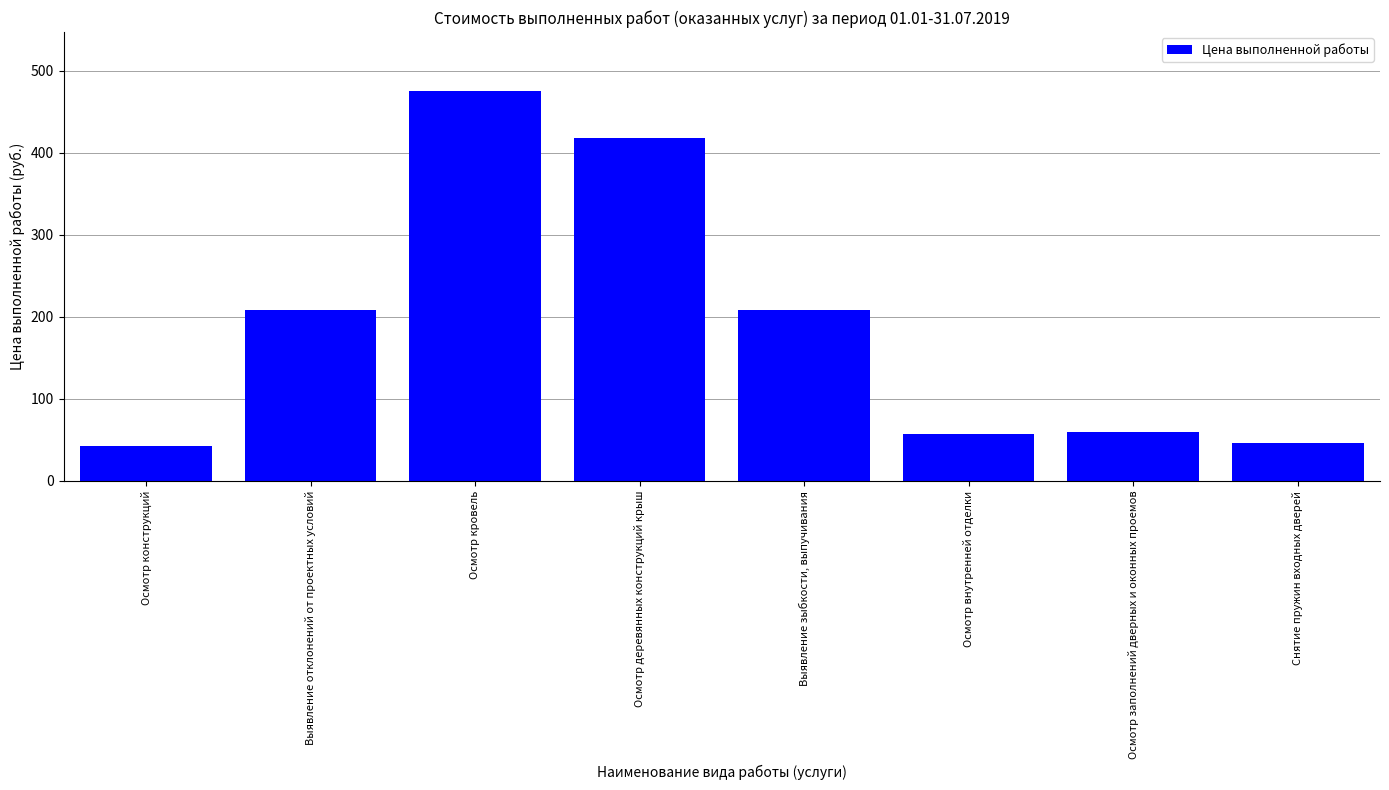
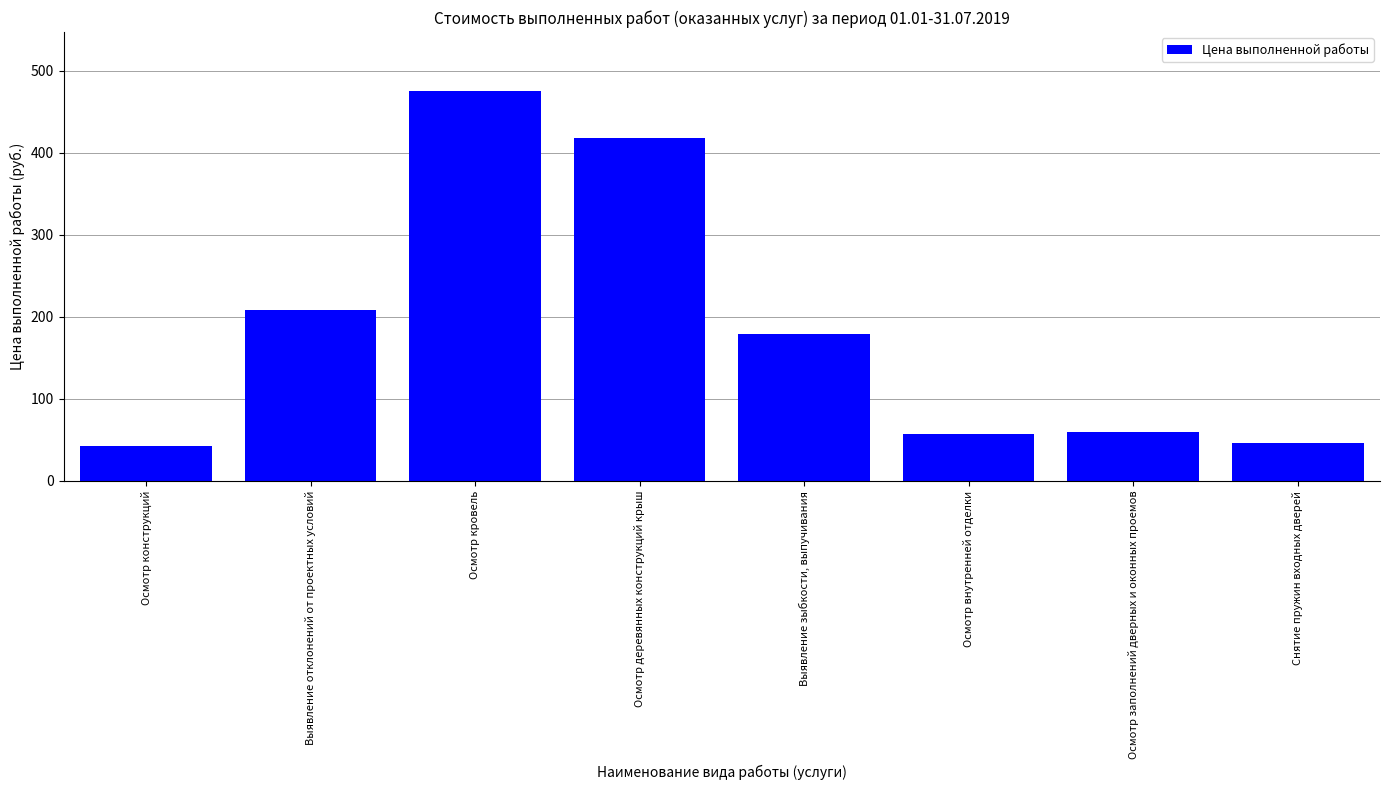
Выявление зыбкости, выпучивания: 210 -> 180
